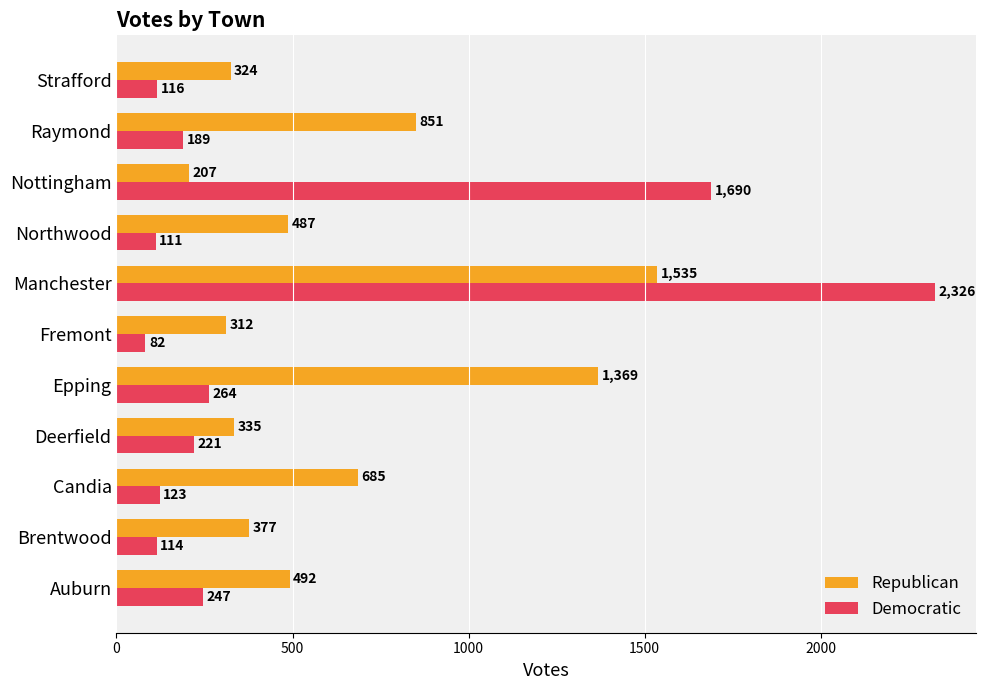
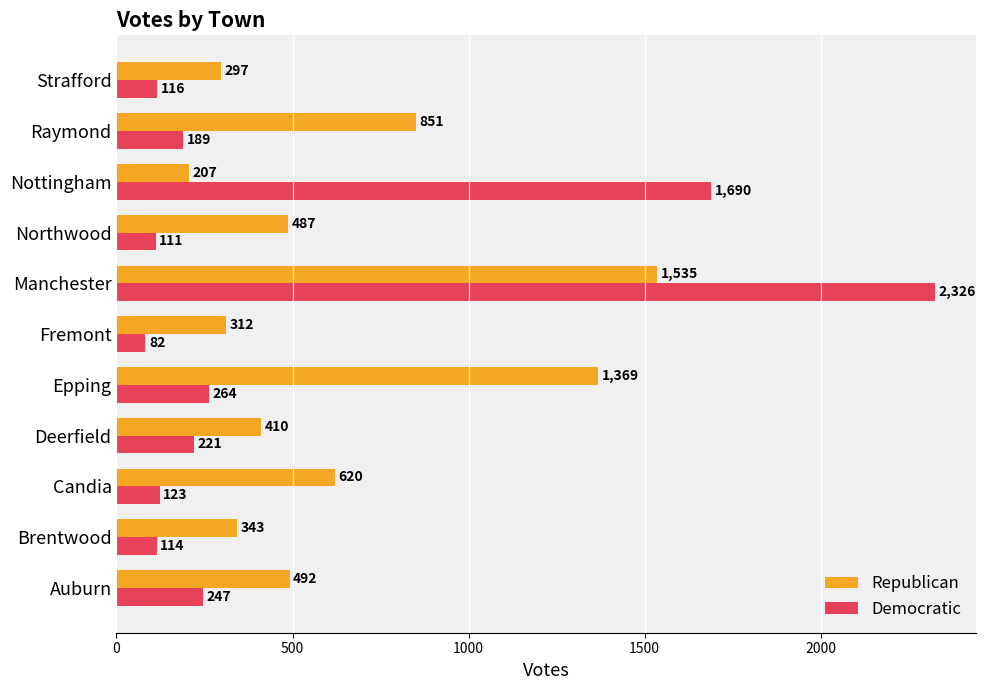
Republican, Strafford: 324 -> 297
Republican, Deerfield: 335 -> 410
Republican, Candia: 685 -> 620
Republican, Brentwood: 377 -> 343
